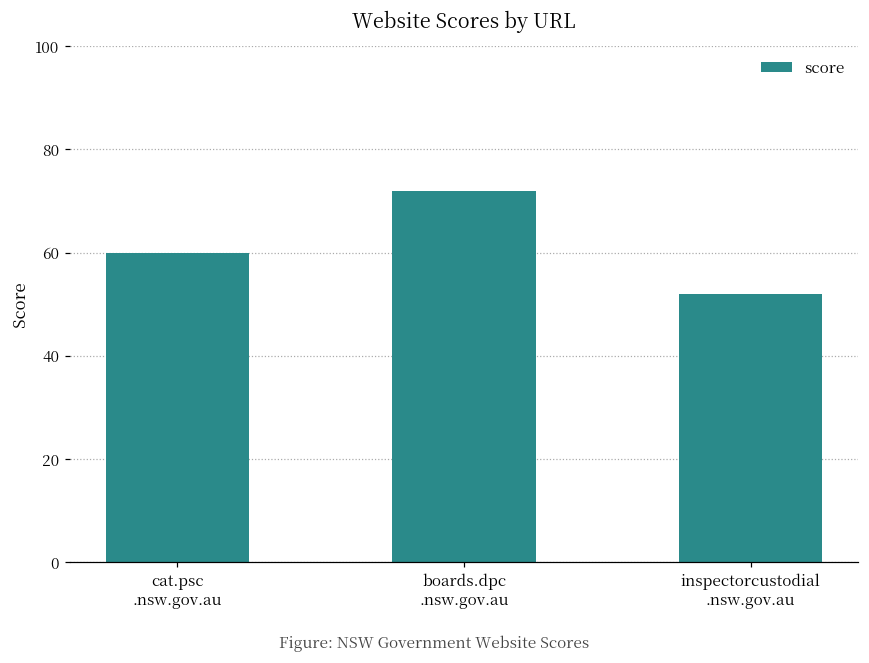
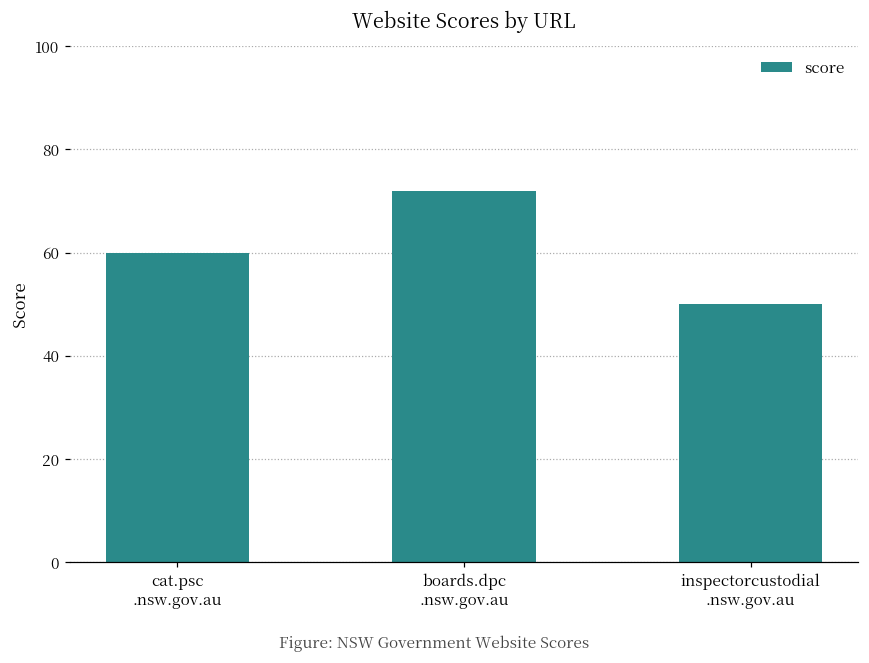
inspectorcustodial .nsw.gov.au: 52 -> 50
